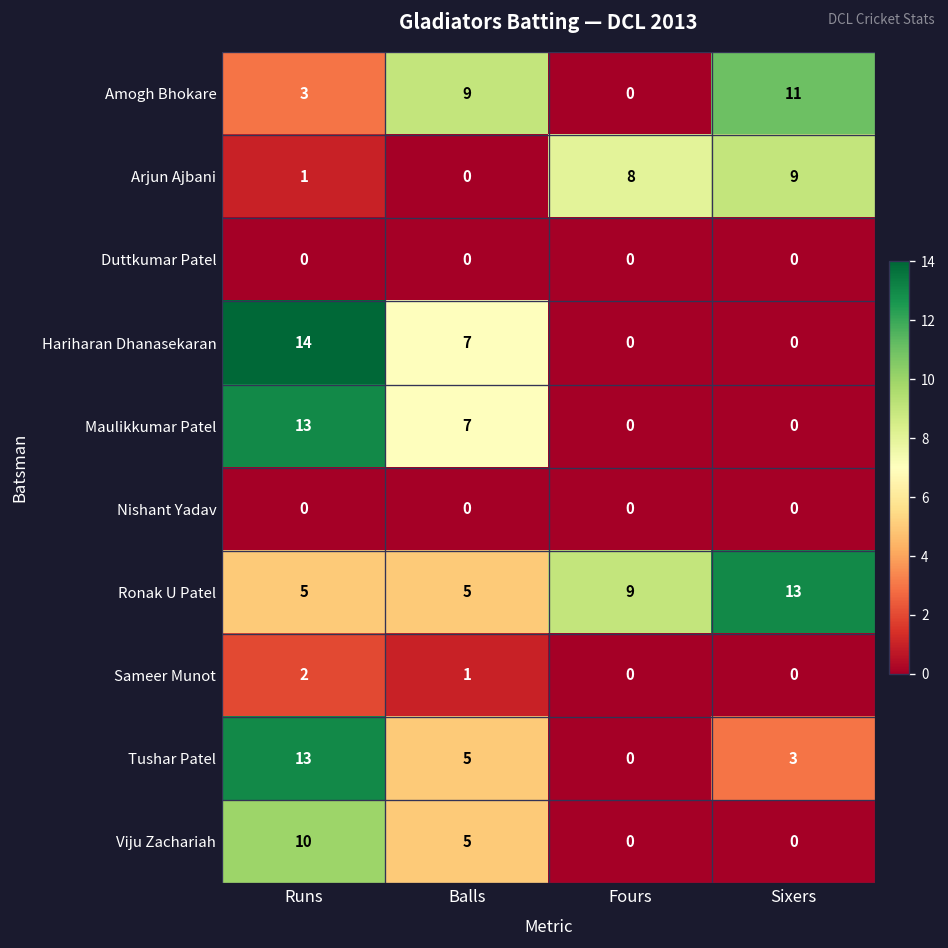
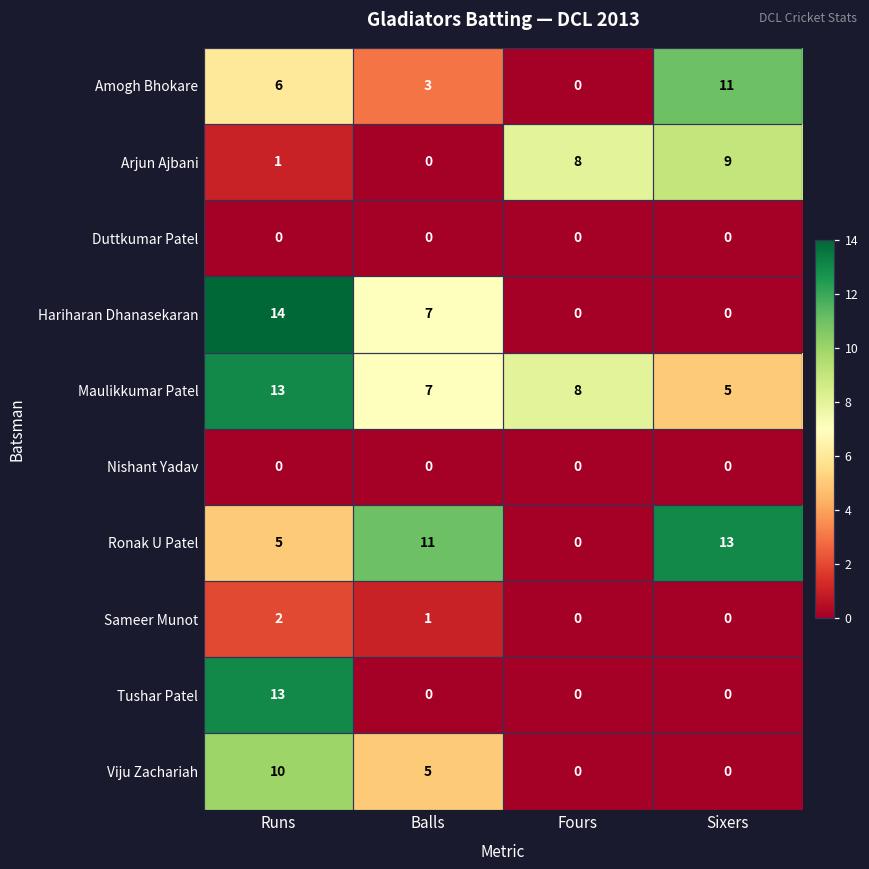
Amogh Bhokare, Runs: 3 -> 6
Amogh Bhokare, Balls: 9 -> 3
Maulikkumar Patel, Fours: 0 -> 8
Maulikkumar Patel, Sixers: 0 -> 5
Ronak U Patel, Balls: 5 -> 11
Ronak U Patel, Fours: 9 -> 0
Tushar Patel, Balls: 5 -> 0
Tushar Patel, Sixers: 3 -> 0
